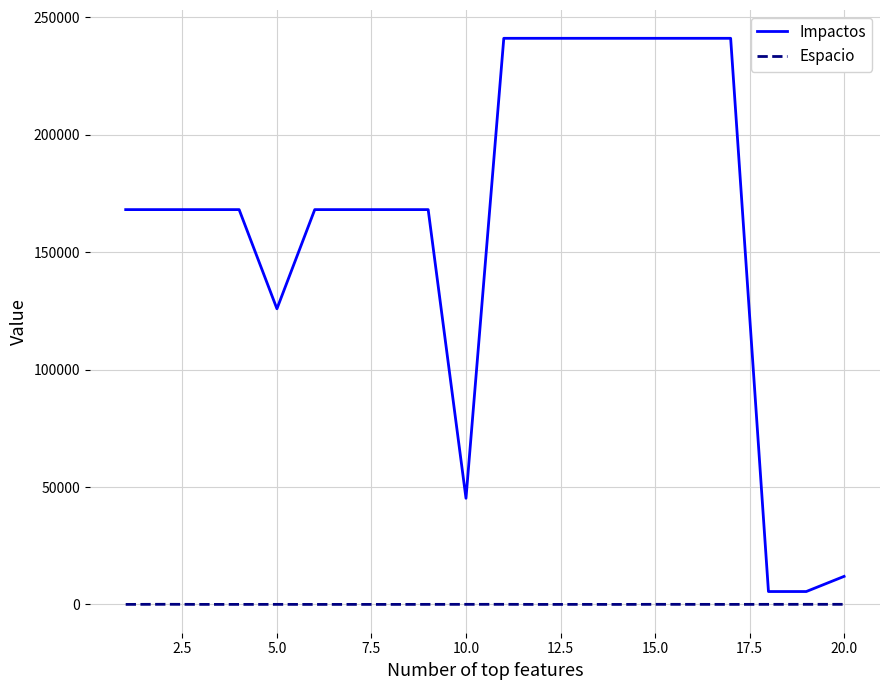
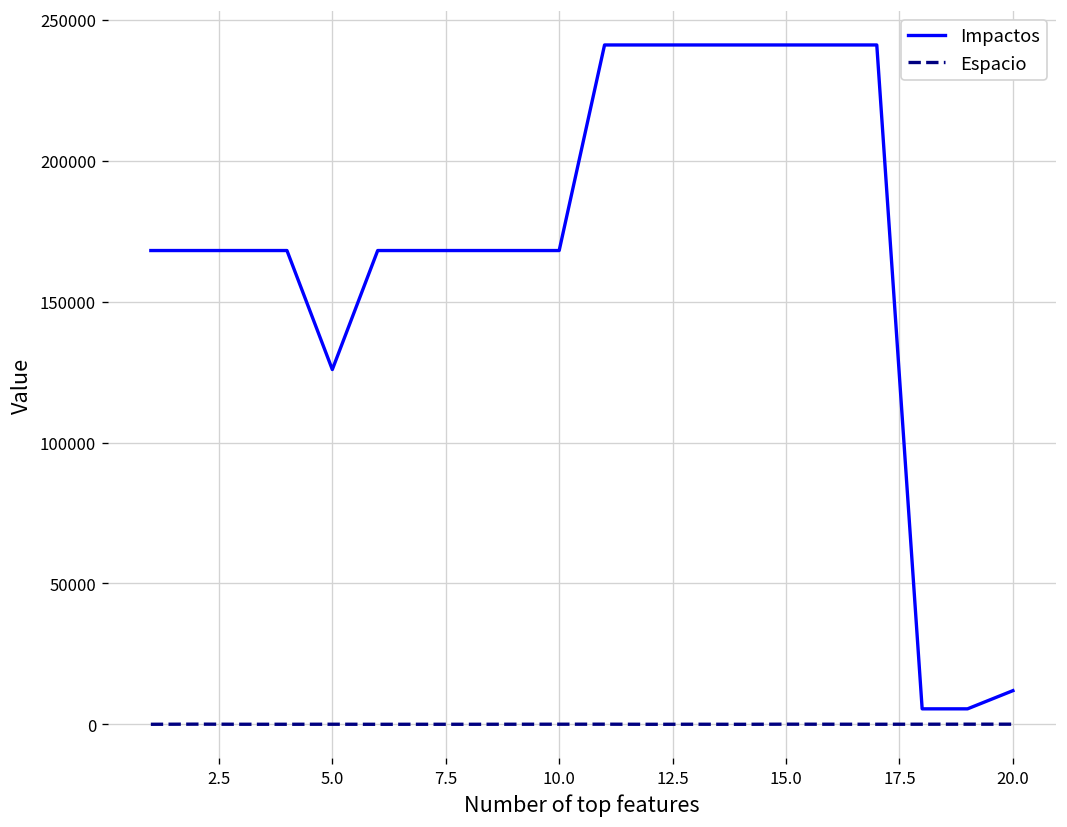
Impactos, 10.0: 45000 -> 168000
